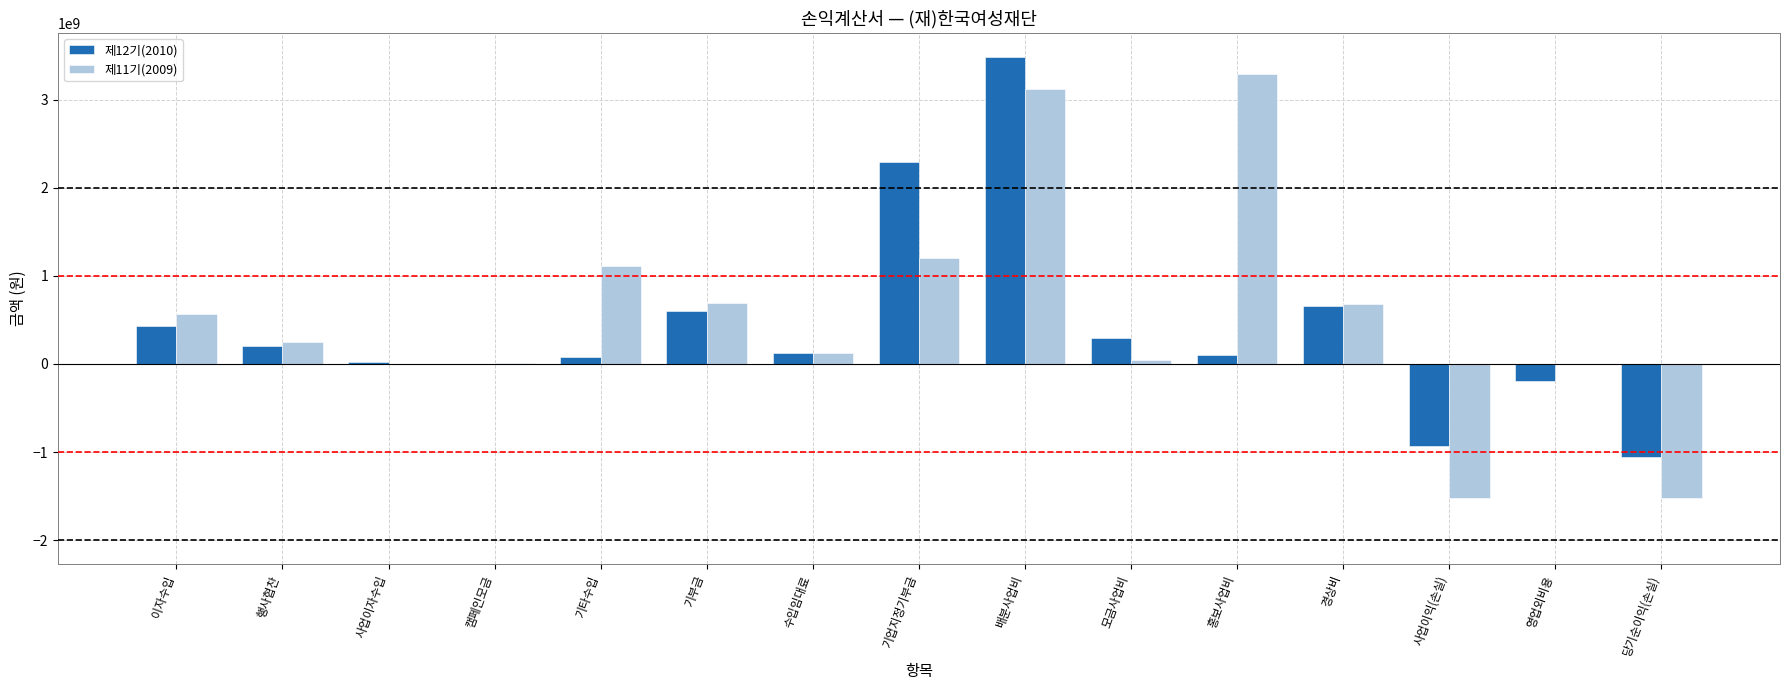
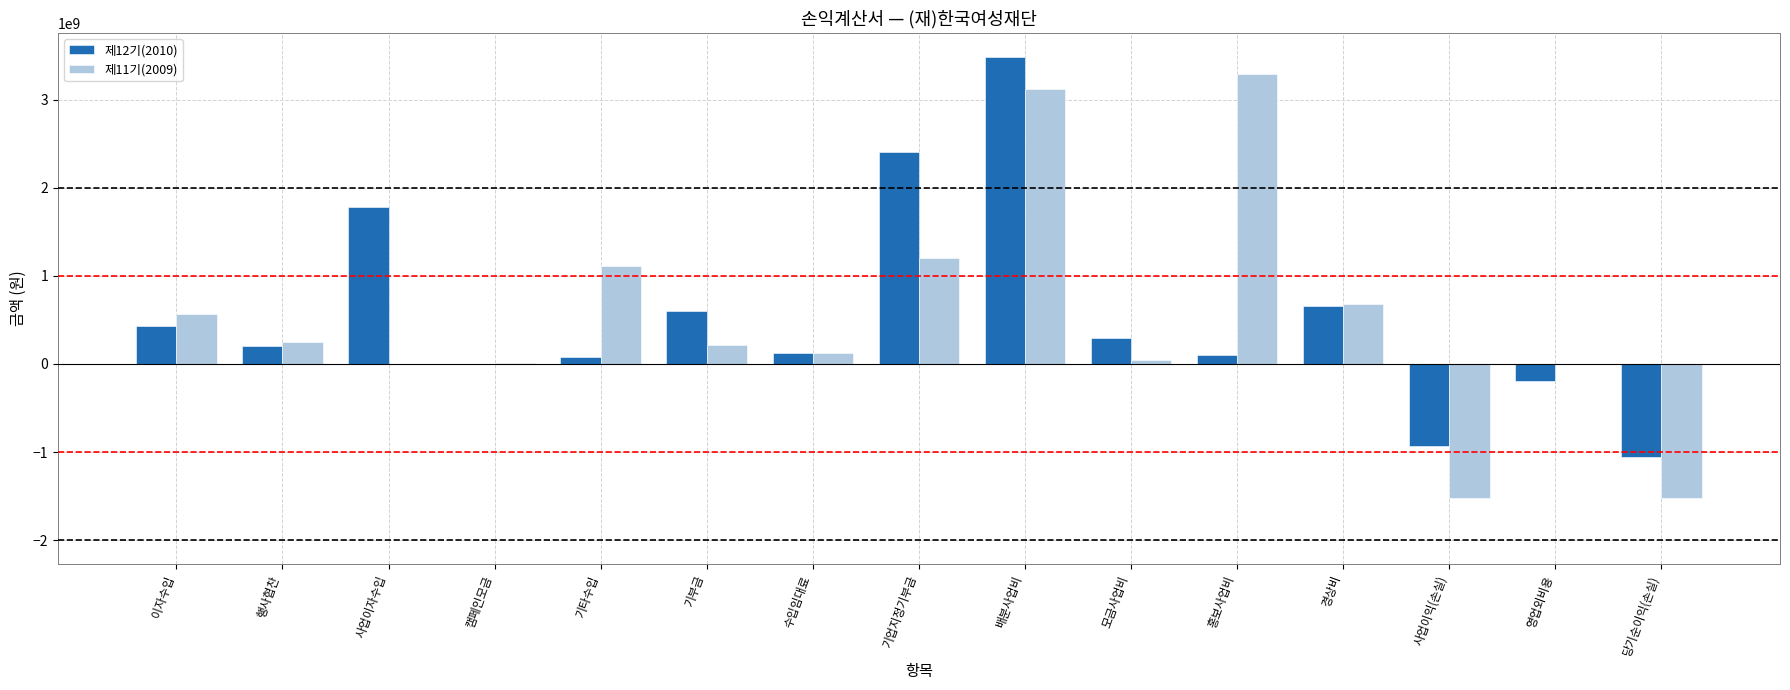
제12기(2010), 사업이자수입: 0 -> 1800000000
제11기(2009), 기부금: 700000000 -> 200000000
제12기(2010), 기업지정기부금: 2300000000 -> 2400000000
